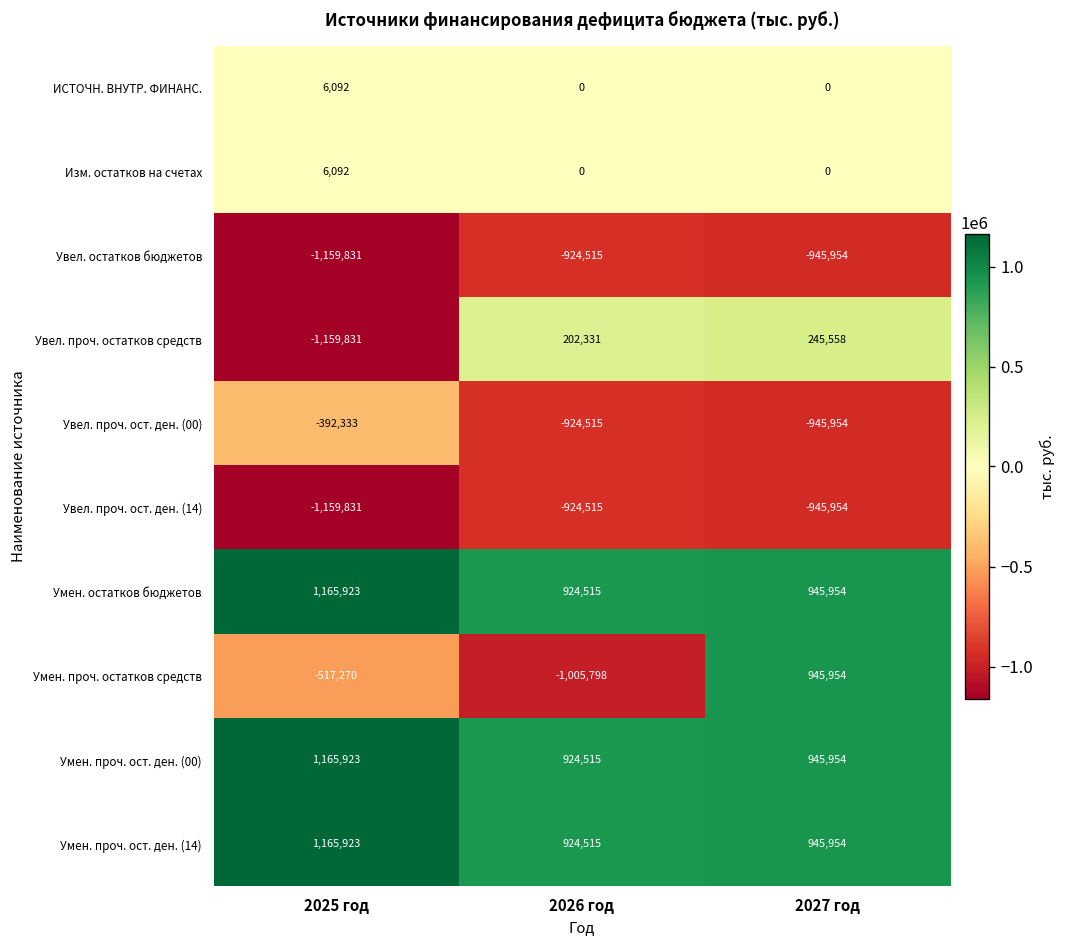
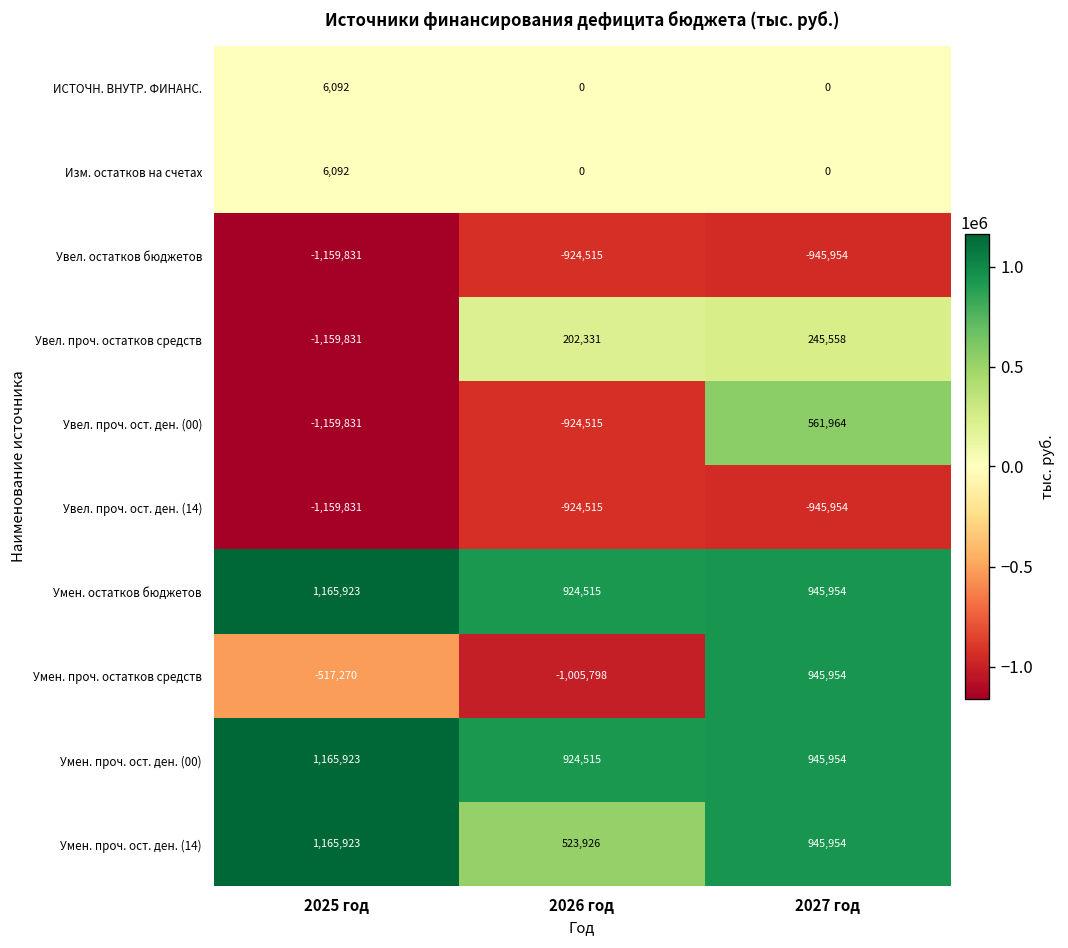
Увел. проч. ост. ден. (00), 2025 год: -392,333 -> -1,159,831
Увел. проч. ост. ден. (00), 2027 год: -945,954 -> 561,964
Умен. проч. ост. ден. (14), 2026 год: 924,515 -> 523,926
